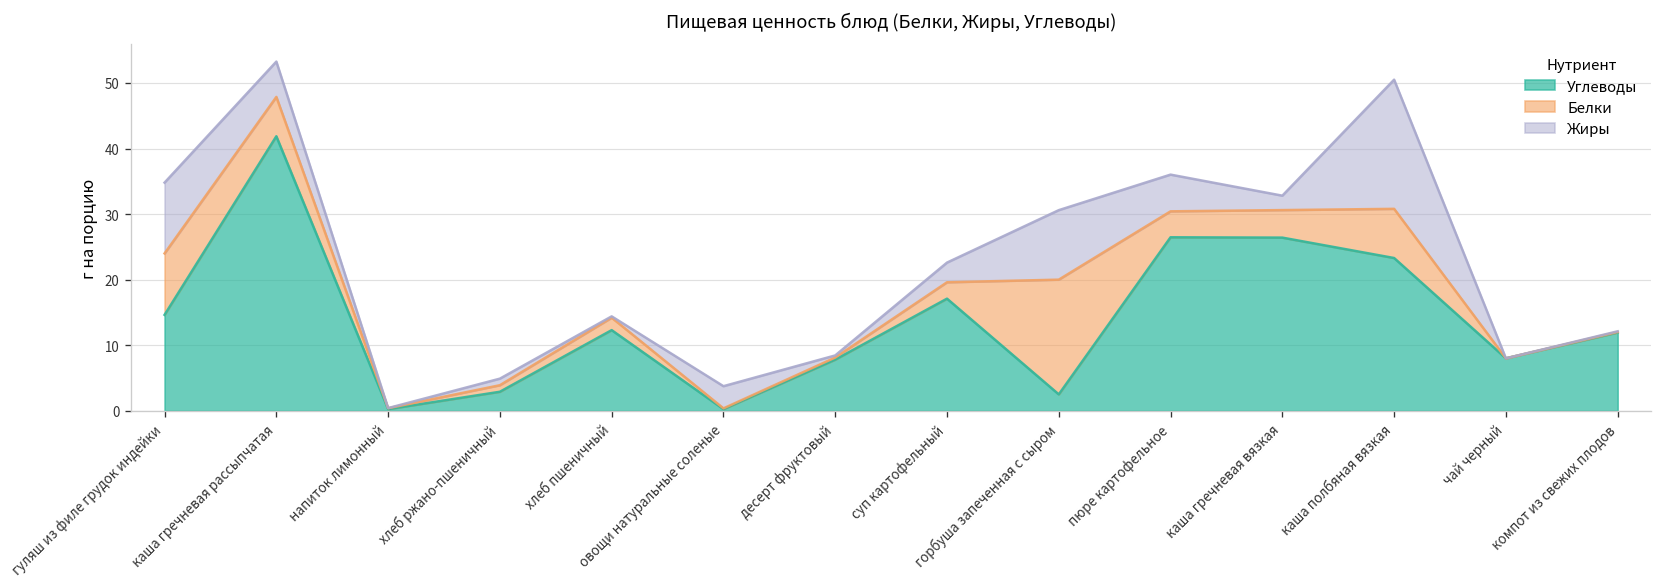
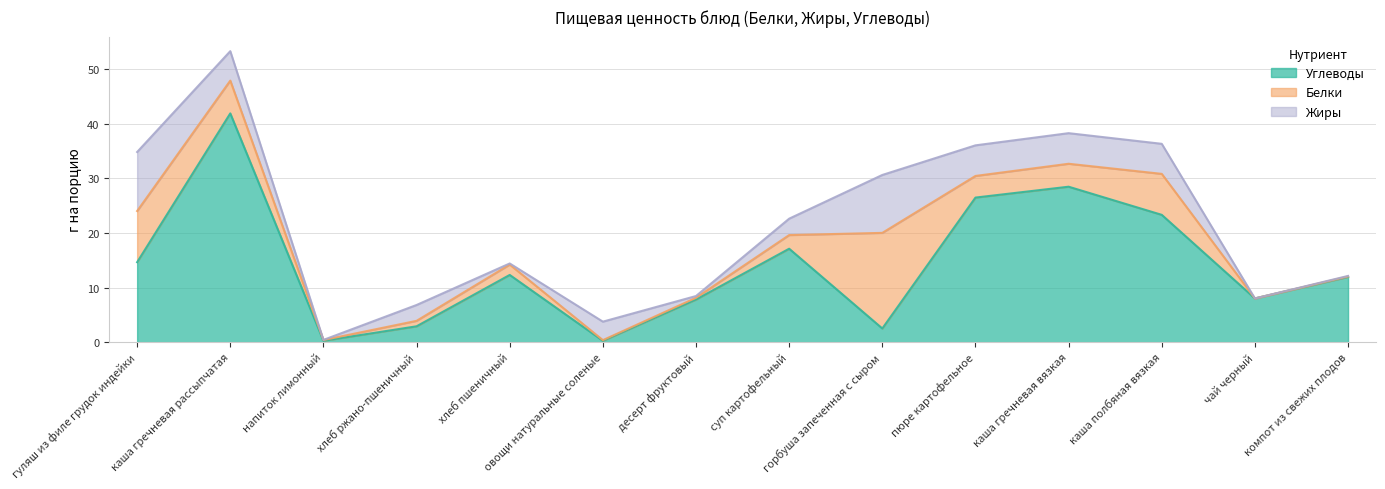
Жиры, хлеб ржано-пшеничный: 1 -> 3
Углеводы, каша гречневая вязкая: 26 -> 28
Жиры, каша гречневая вязкая: 2 -> 6
Жиры, каша полбяная вязкая: 20 -> 5
